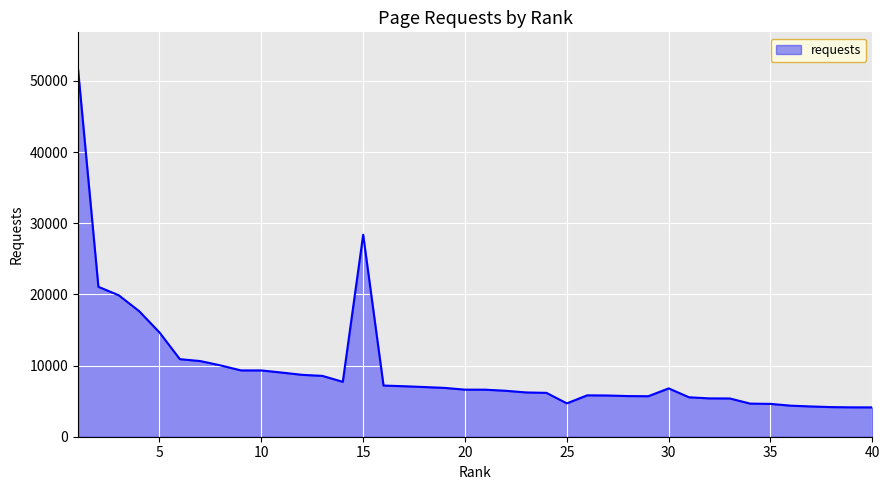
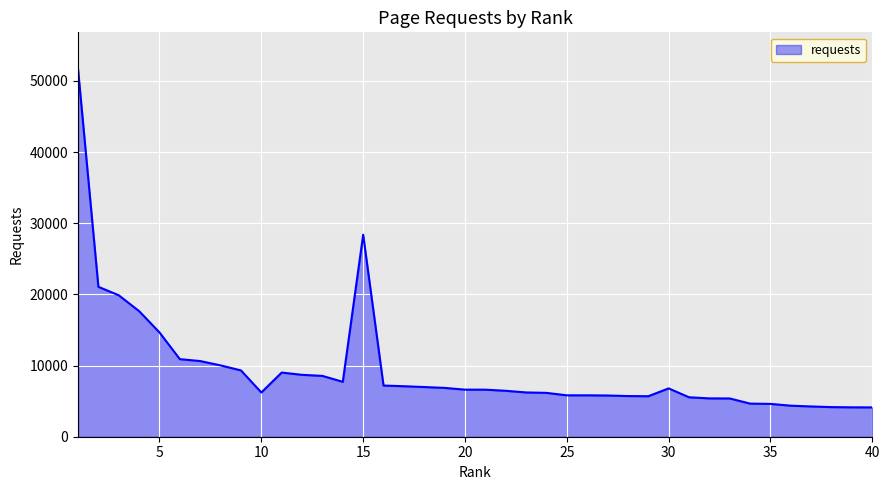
10: 9000 -> 6000
25: 5000 -> 6000
